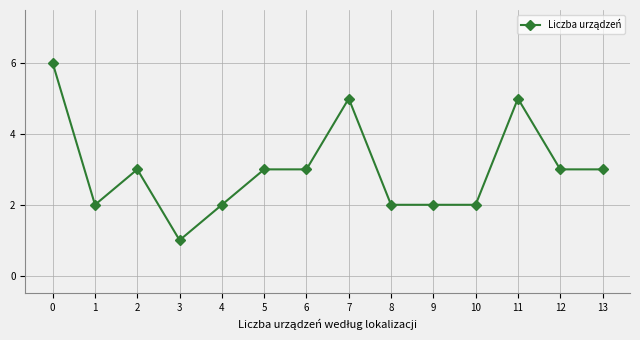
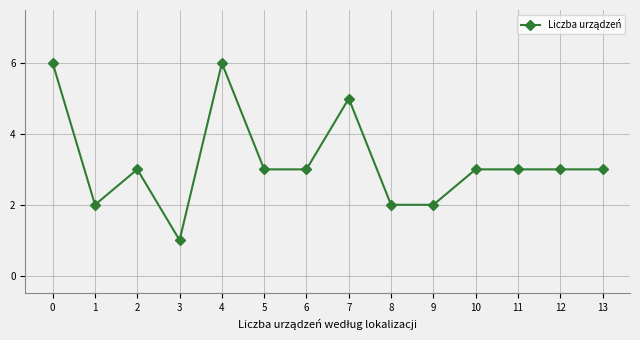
4: 2 -> 6
10: 2 -> 3
11: 5 -> 3
